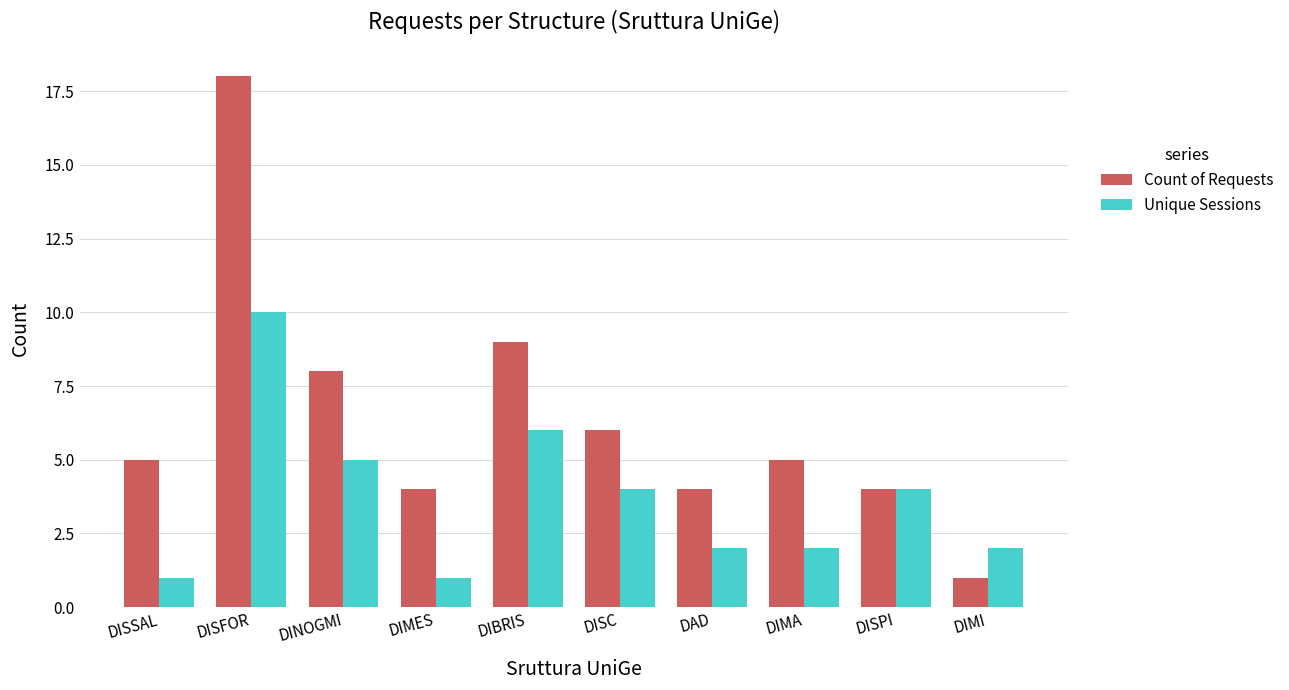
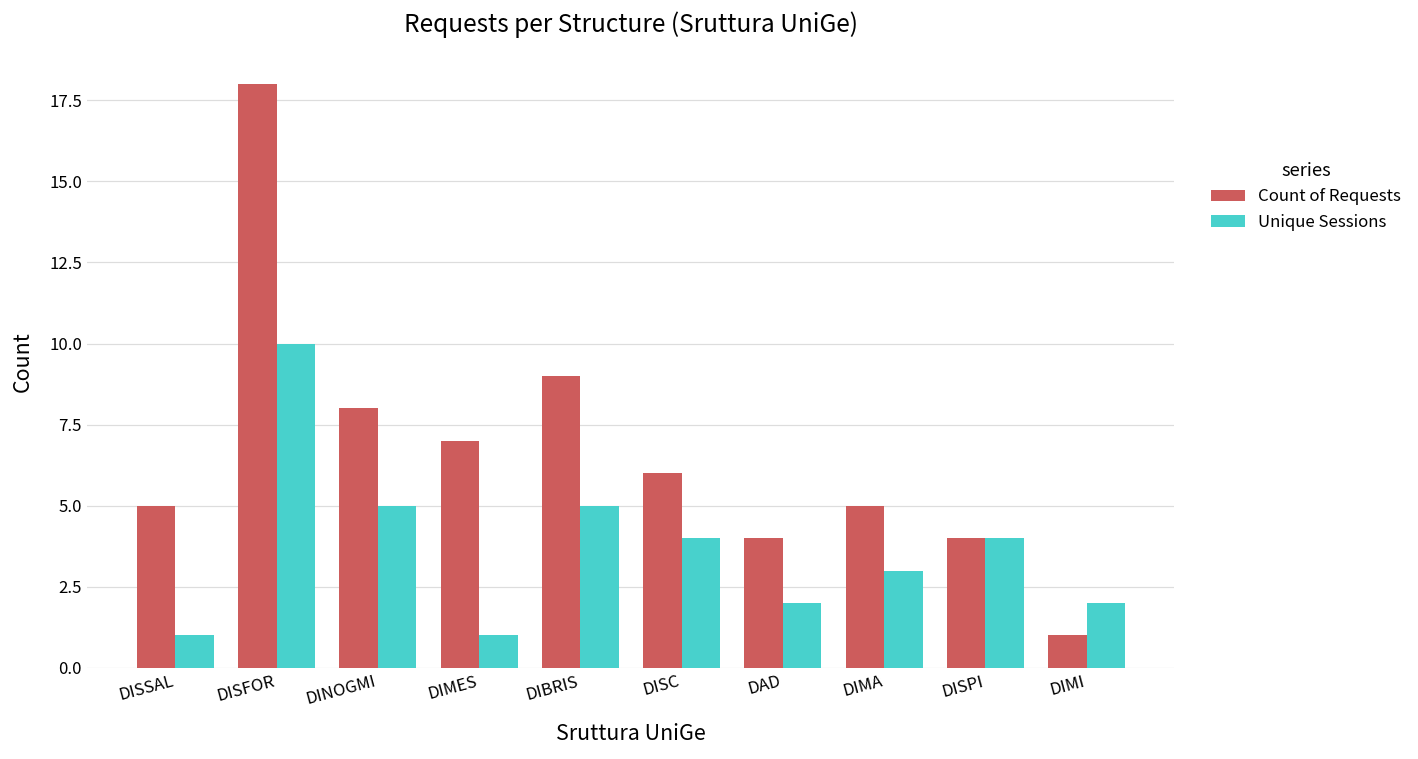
Count of Requests, DIMES: 4 -> 7
Unique Sessions, DIBRIS: 6 -> 5
Unique Sessions, DIMA: 2 -> 3
